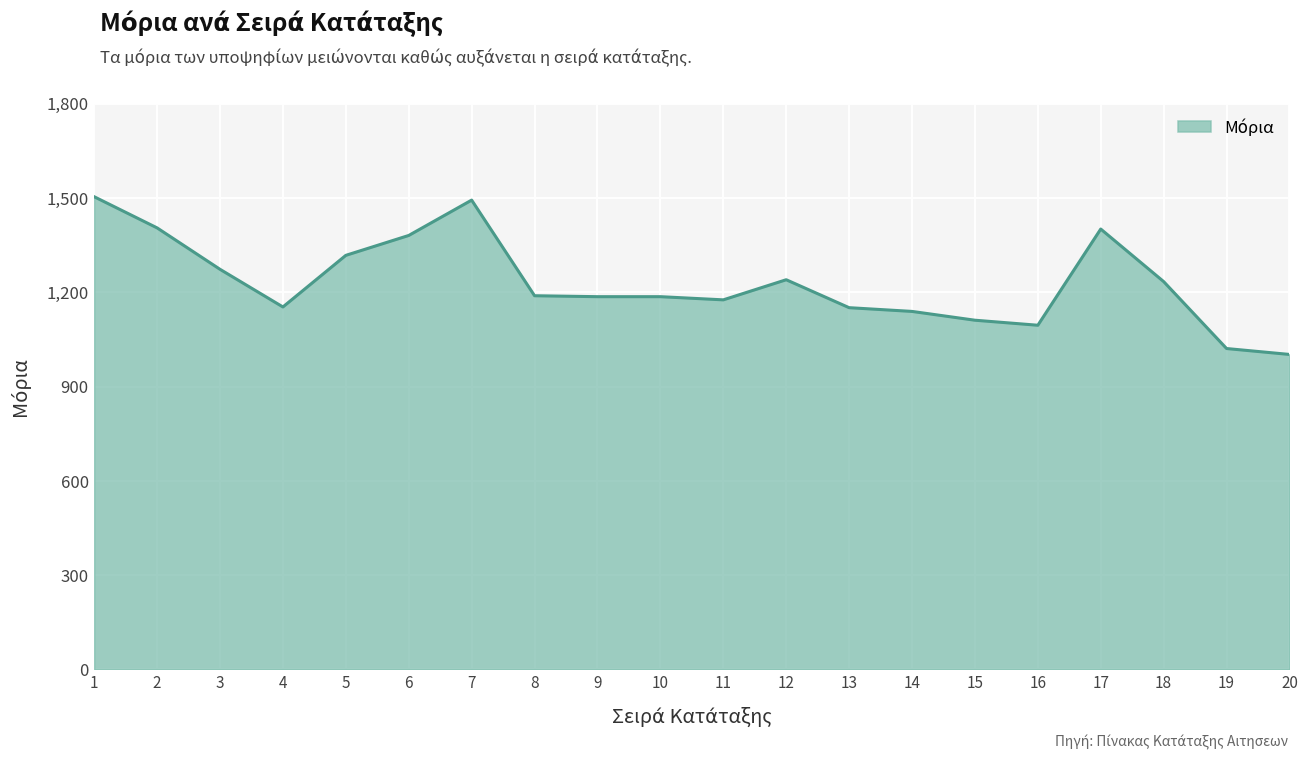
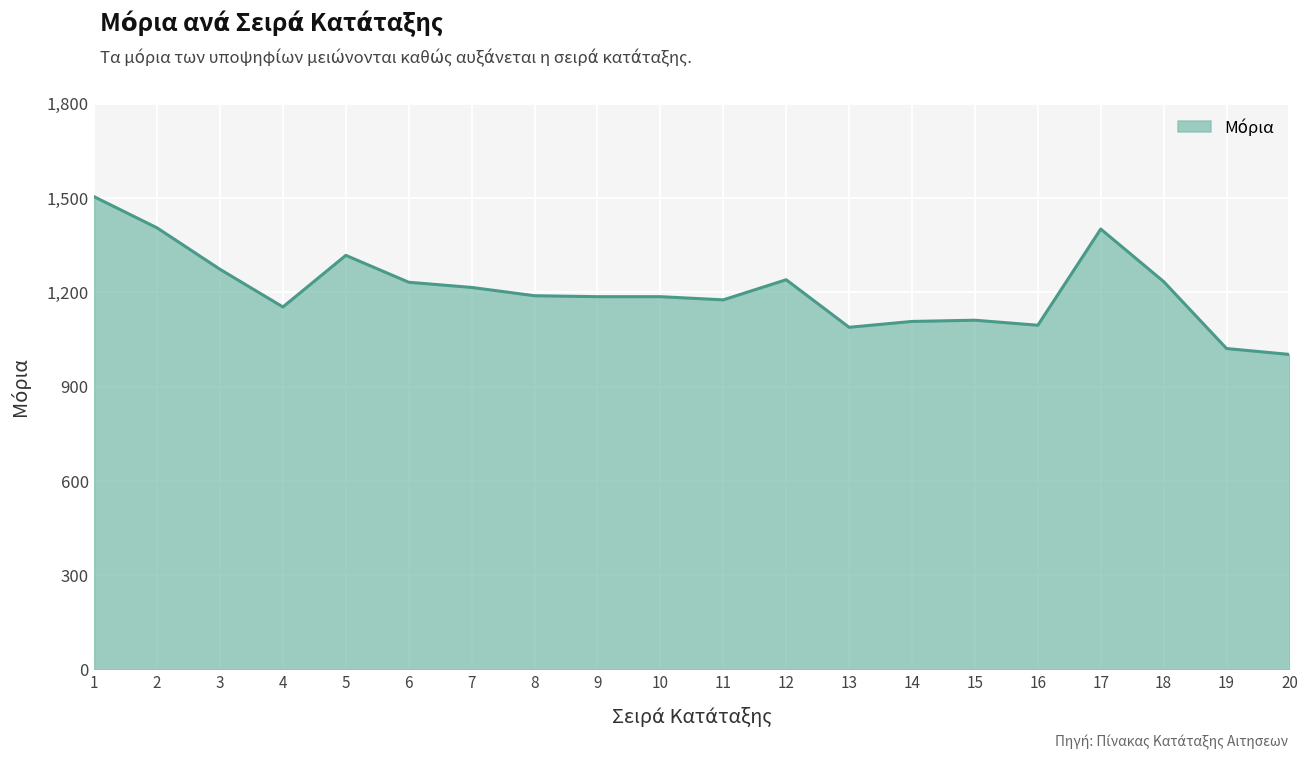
6: 1,380 -> 1,230
7: 1,490 -> 1,220
13: 1,150 -> 1,090
14: 1,140 -> 1,110
